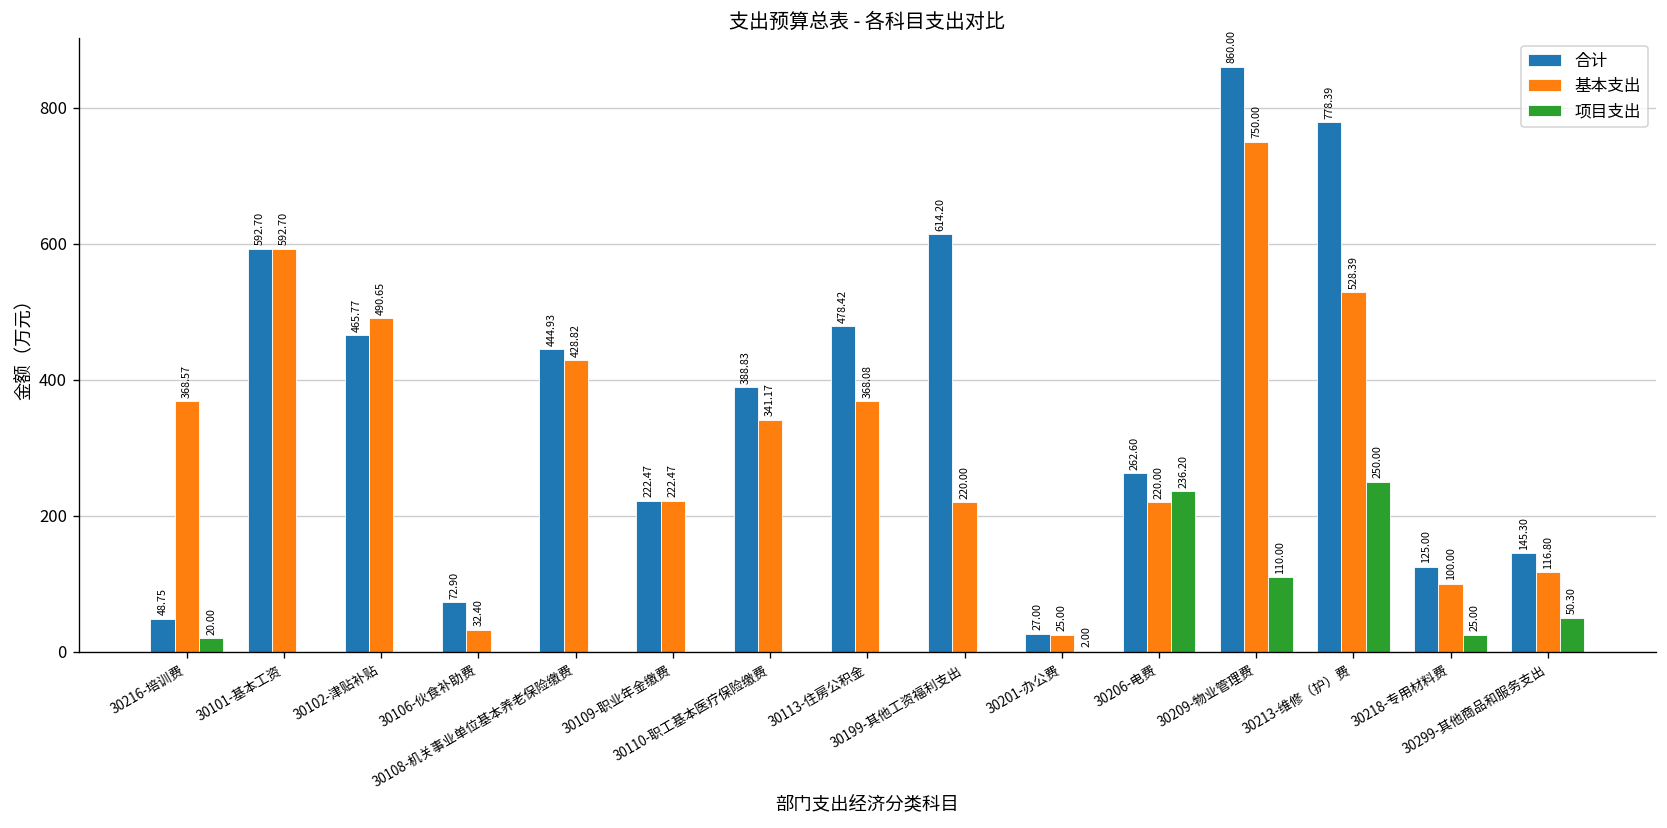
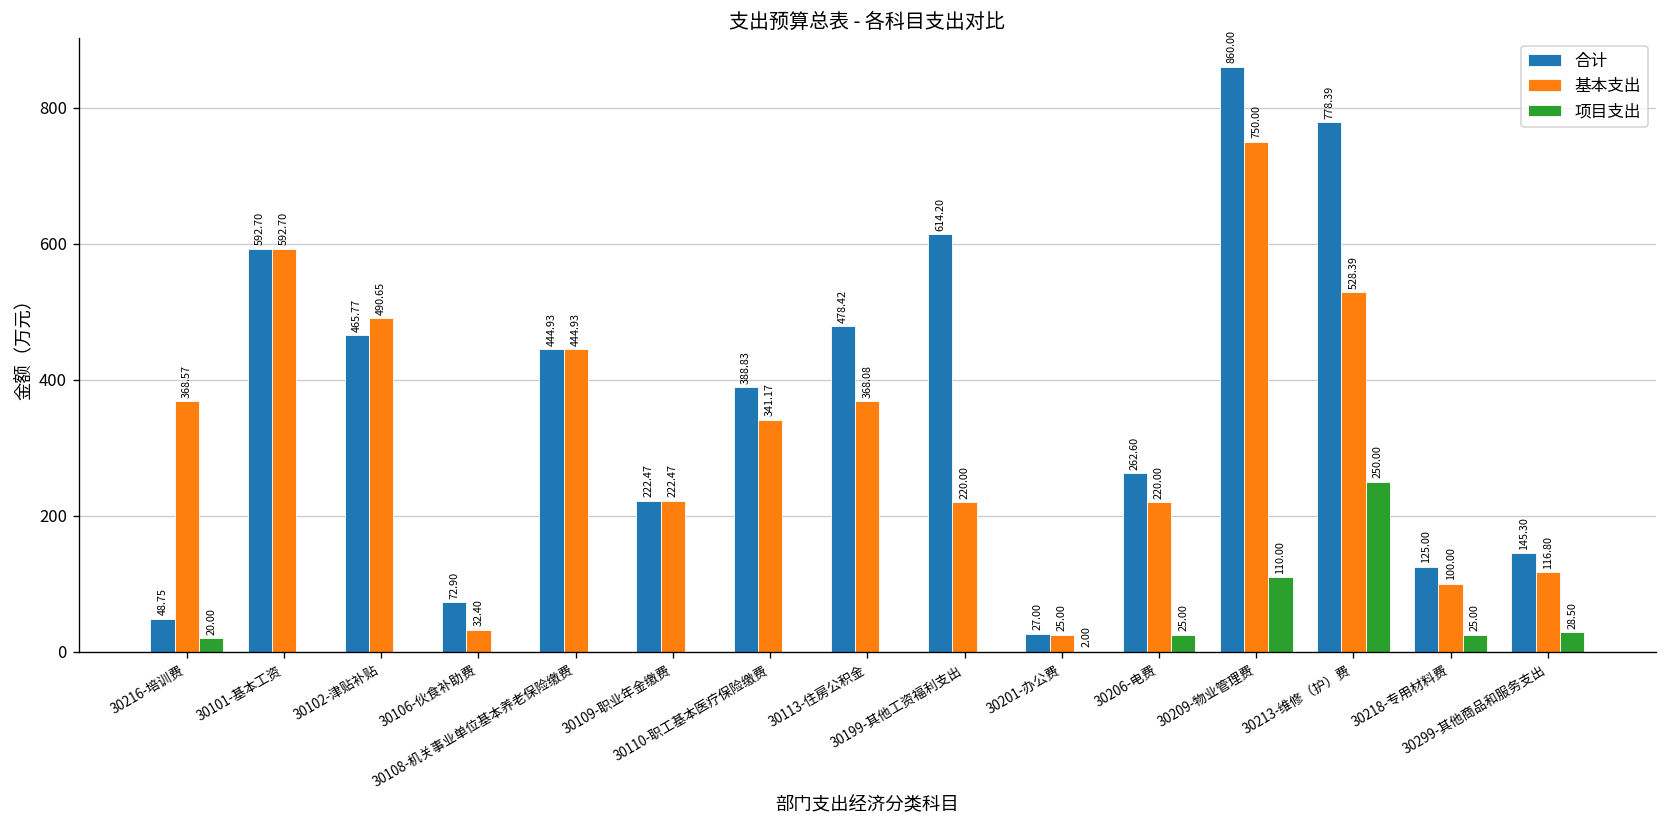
基本支出, 30108-机关事业单位基本养老保险缴费: 428.82 -> 444.93
项目支出, 30206-电费: 236.20 -> 25.00
项目支出, 30299-其他商品和服务支出: 50.30 -> 28.50
